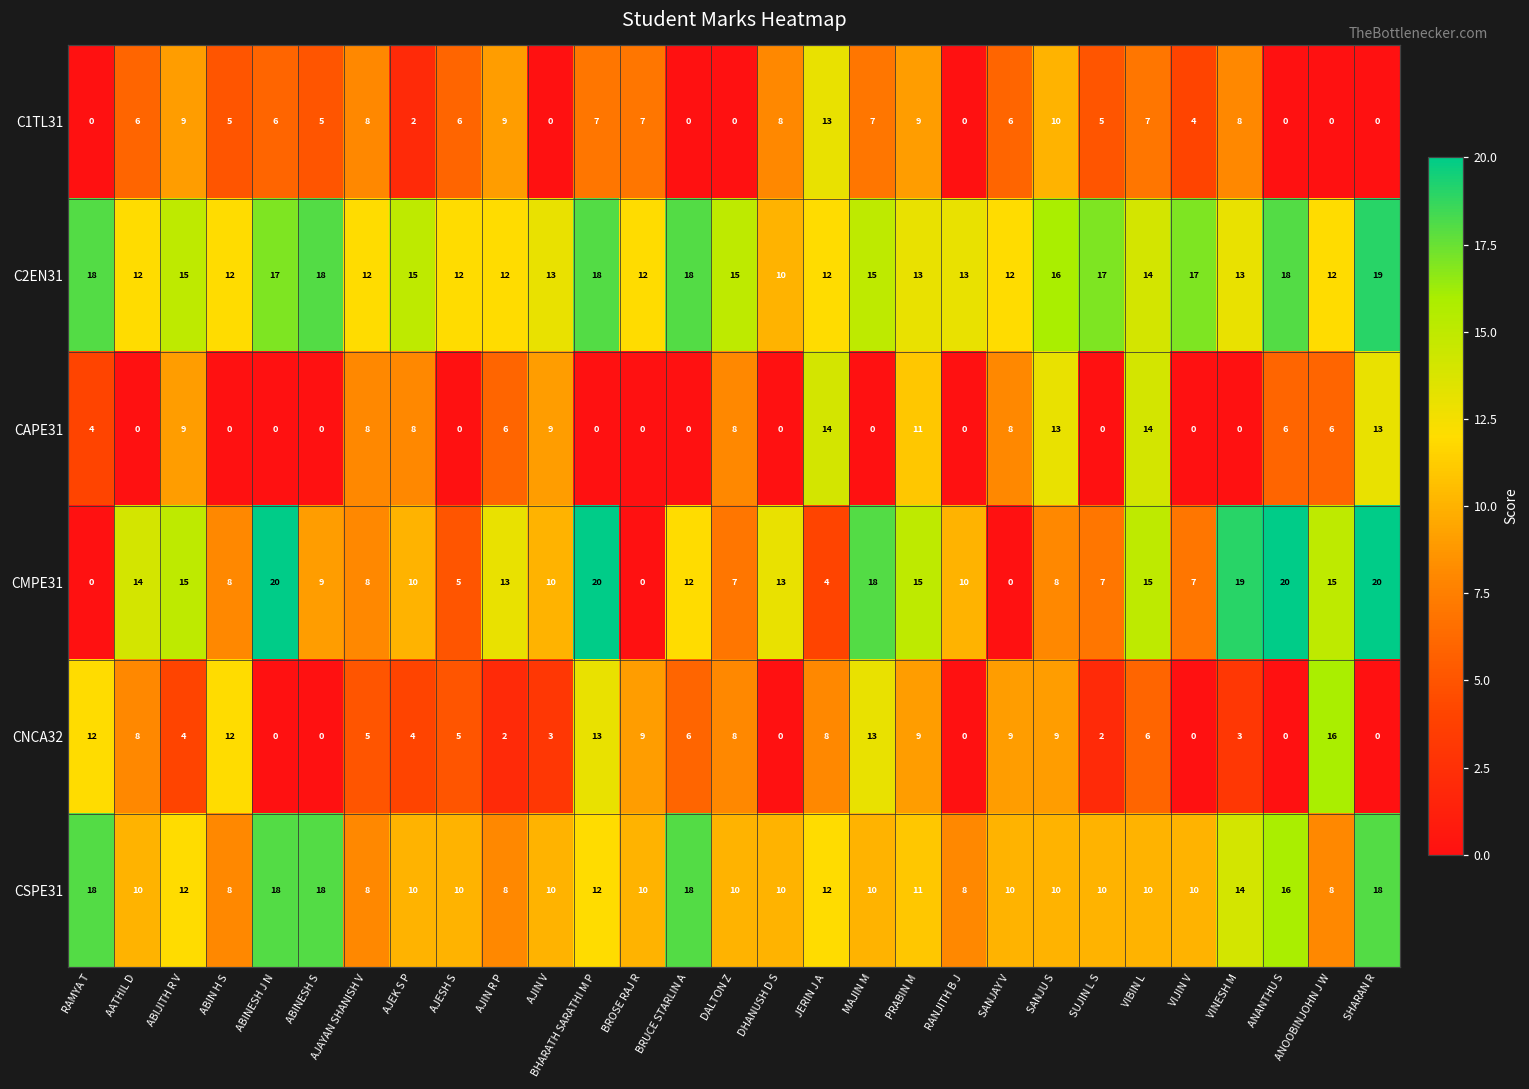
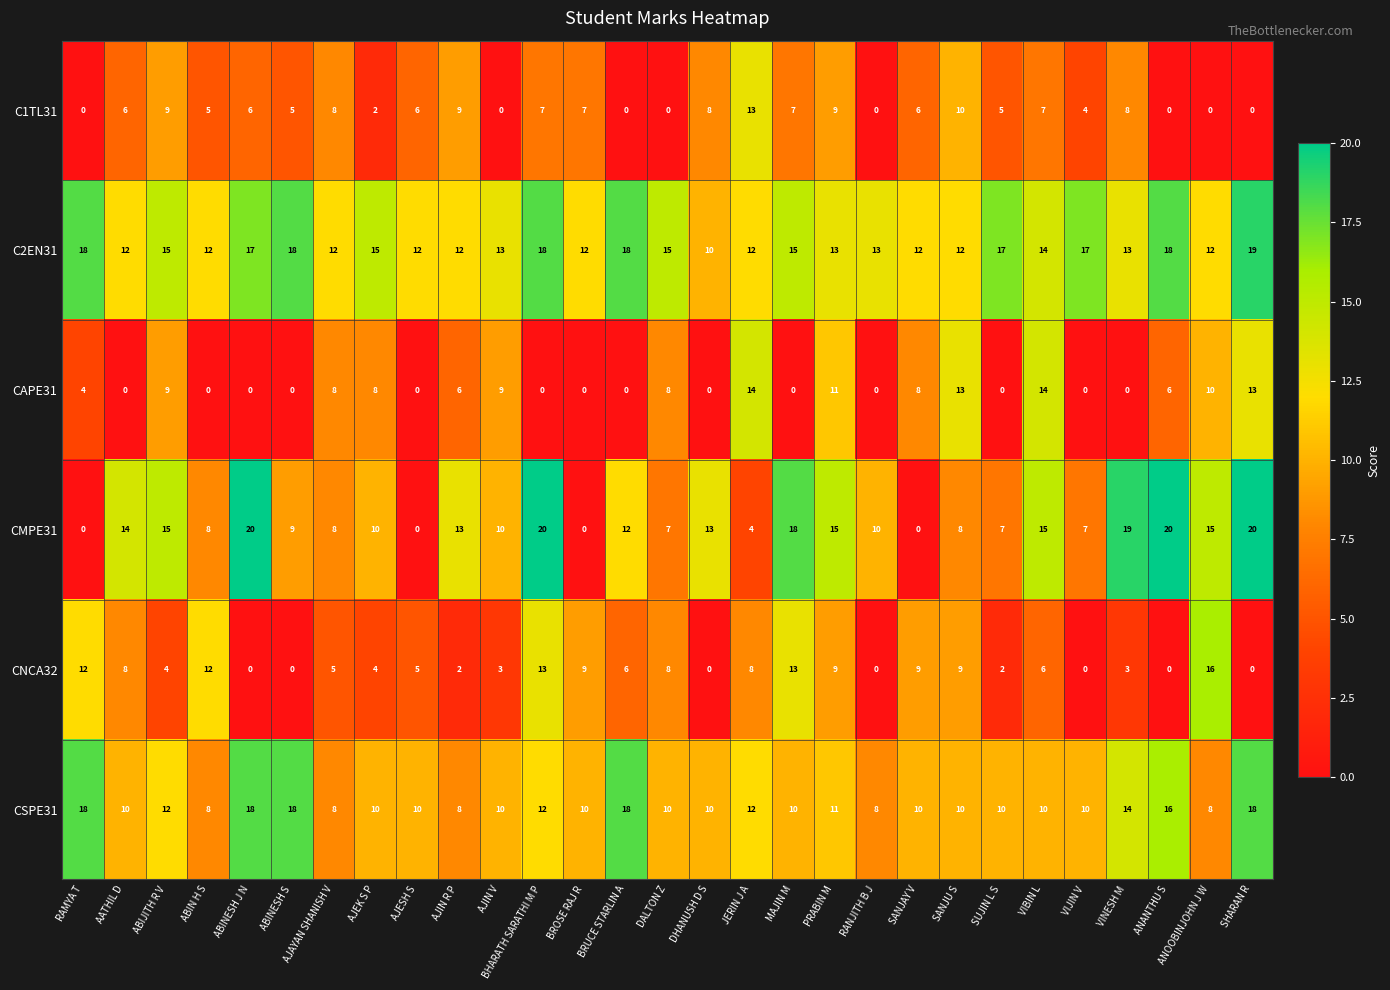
C2EN31, SANJU S: 16 -> 12
CAPE31, ANOOBINJOHN J W: 6 -> 10
CMPE31, AJESH S: 5 -> 0
